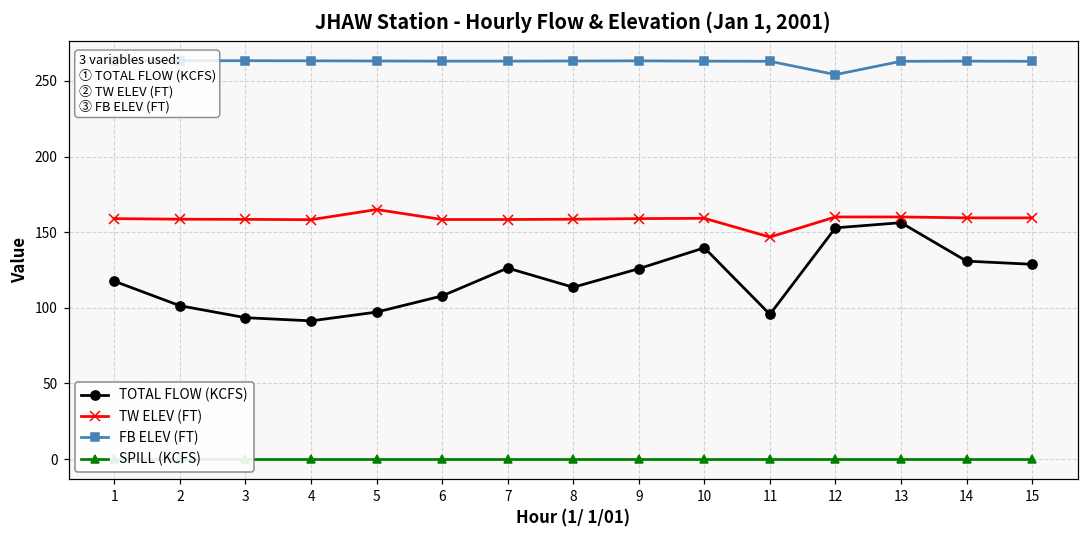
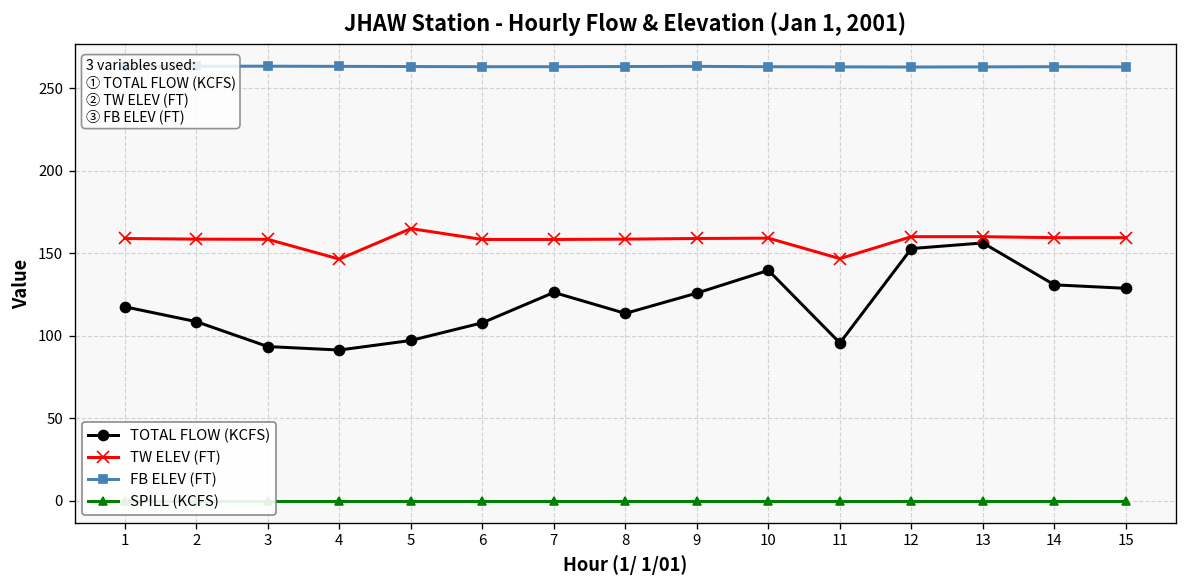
TOTAL FLOW (KCFS), 2: 101 -> 109
TW ELEV (FT), 4: 158 -> 147
FB ELEV (FT), 12: 254 -> 263
